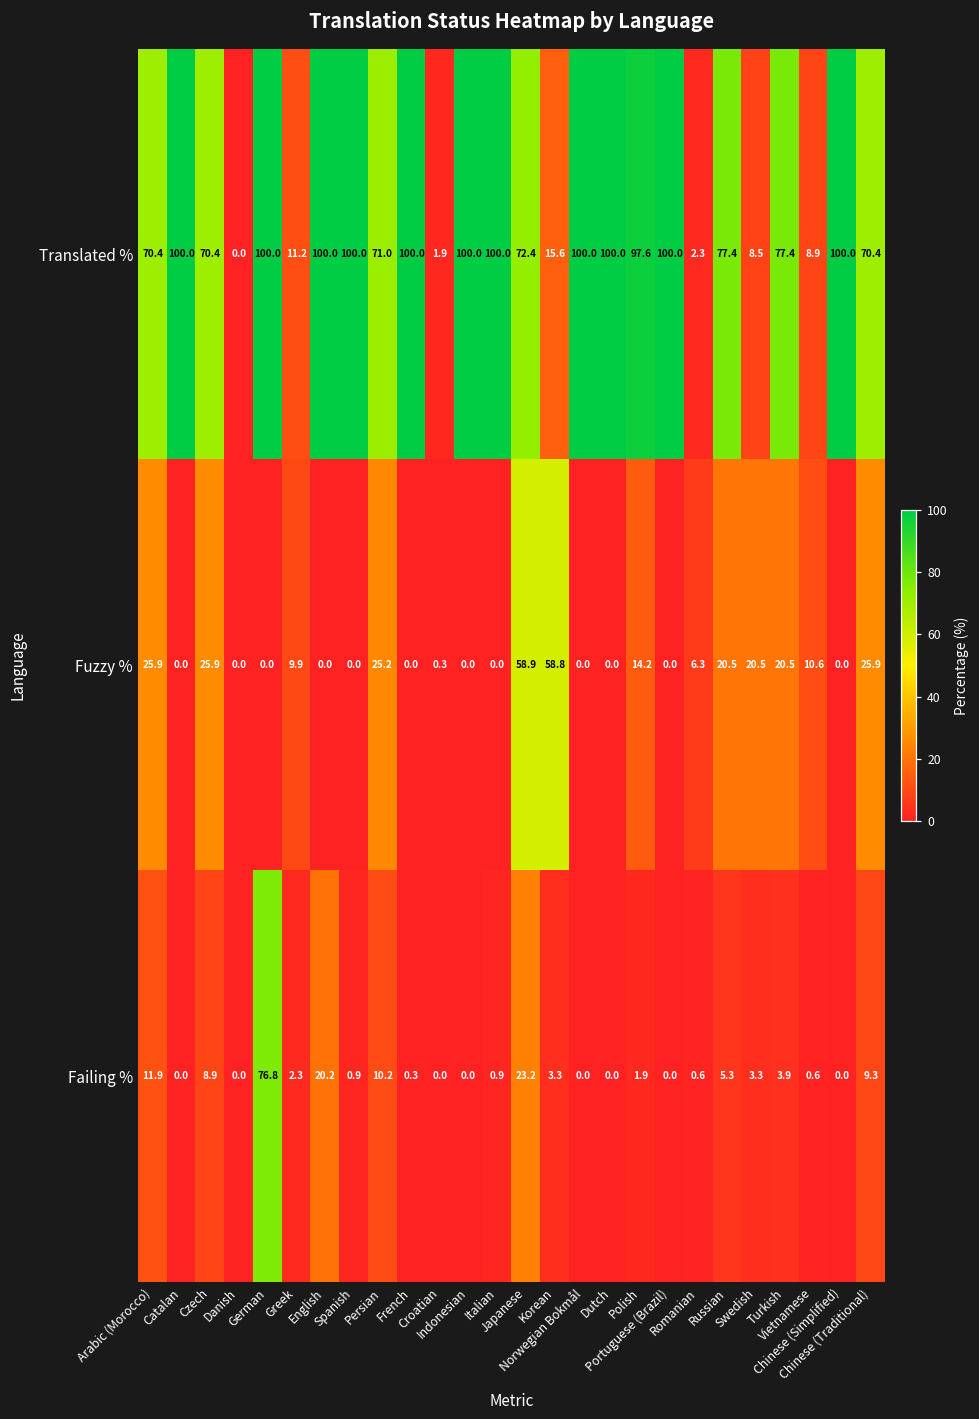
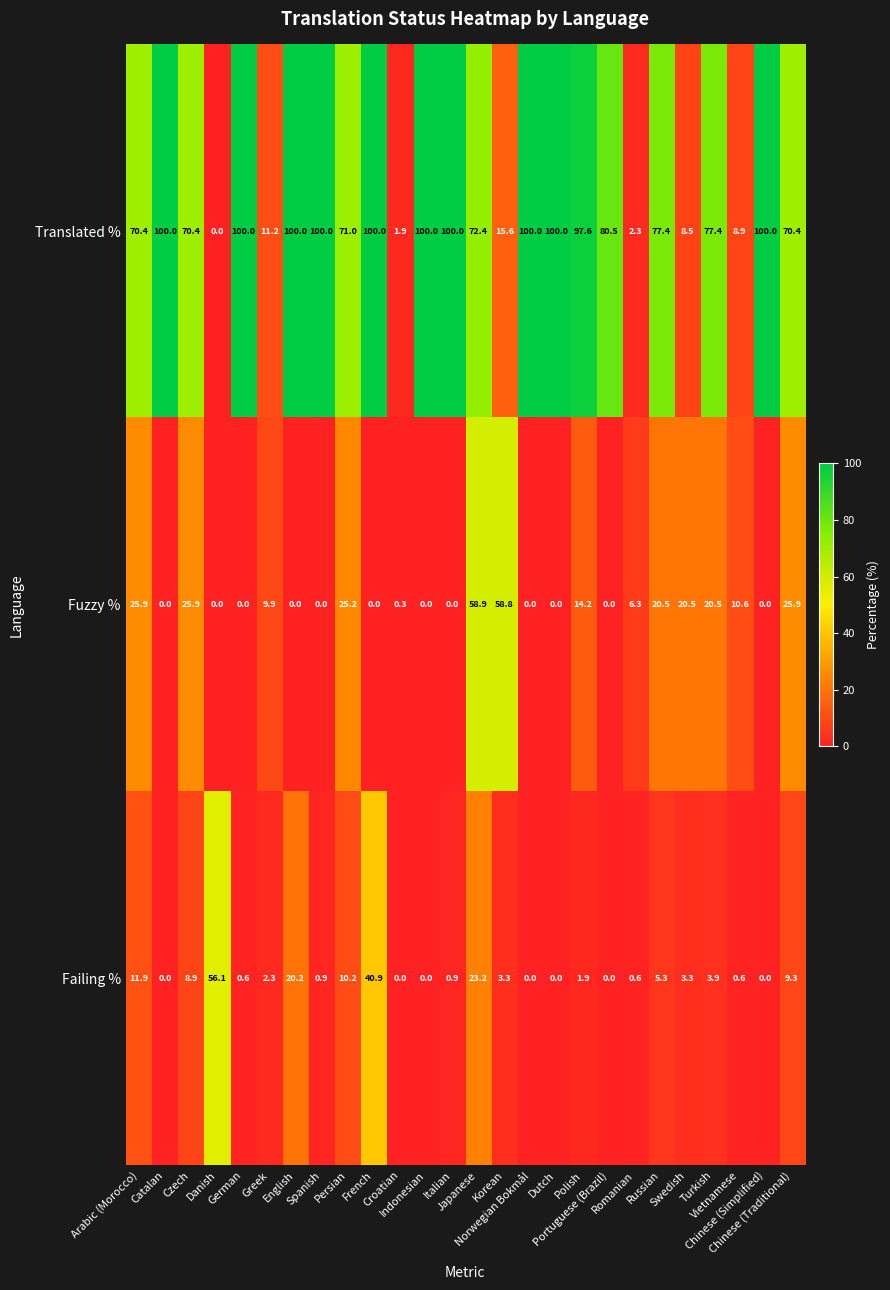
Translated %, Portuguese (Brazil): 100.0 -> 80.5
Failing %, Danish: 0.0 -> 56.1
Failing %, German: 76.8 -> 0.6
Failing %, French: 0.3 -> 40.9
